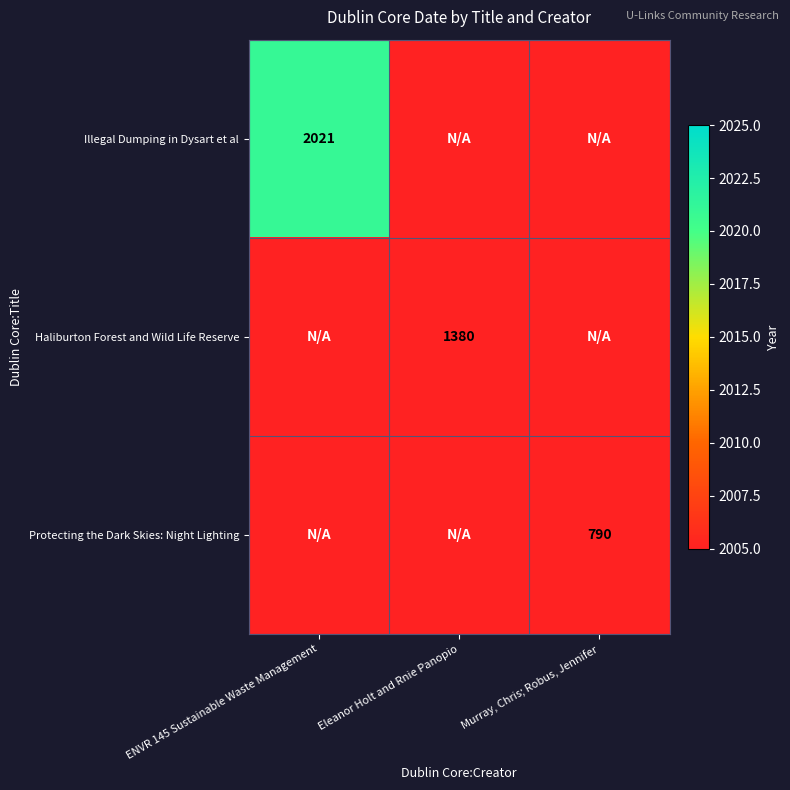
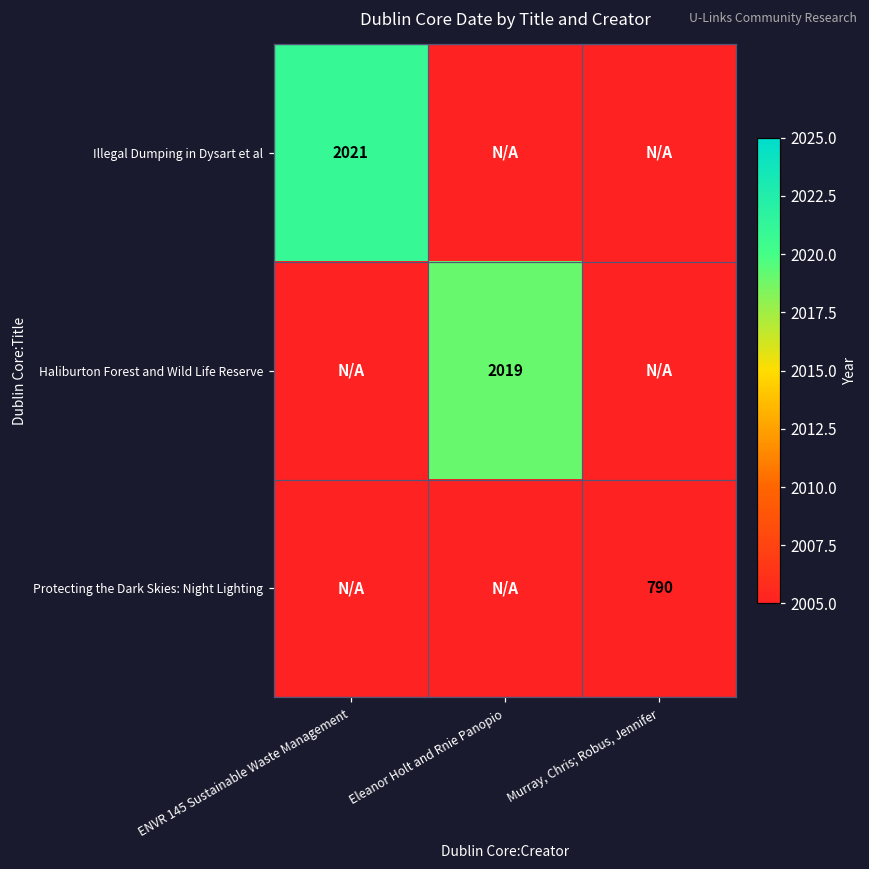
Haliburton Forest and Wild Life Reserve, Eleanor Holt and Rnie Panopio: 1380 -> 2019
